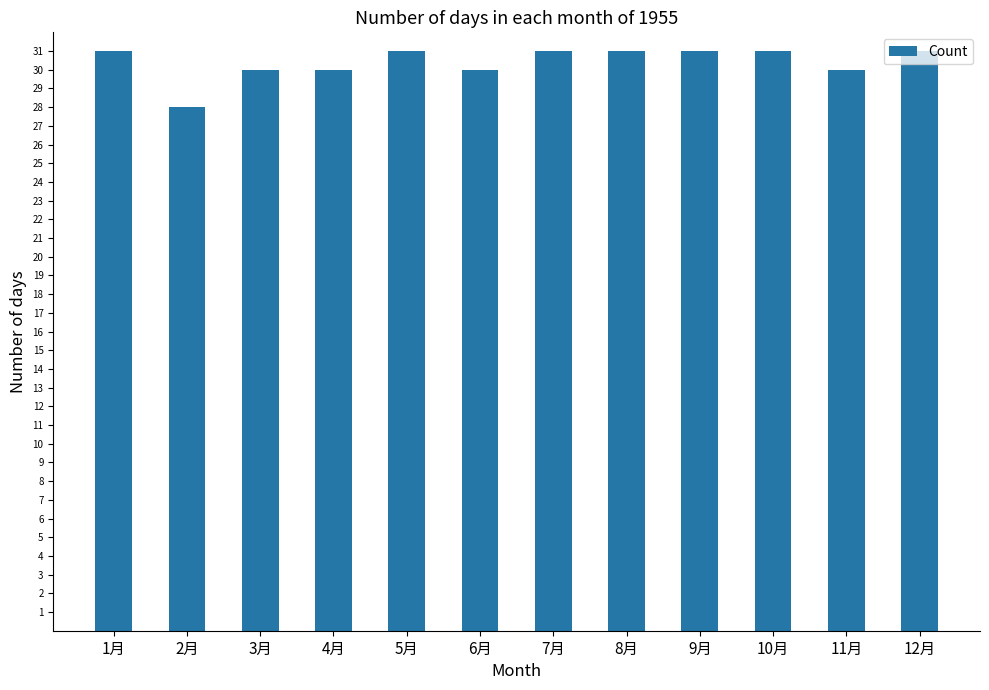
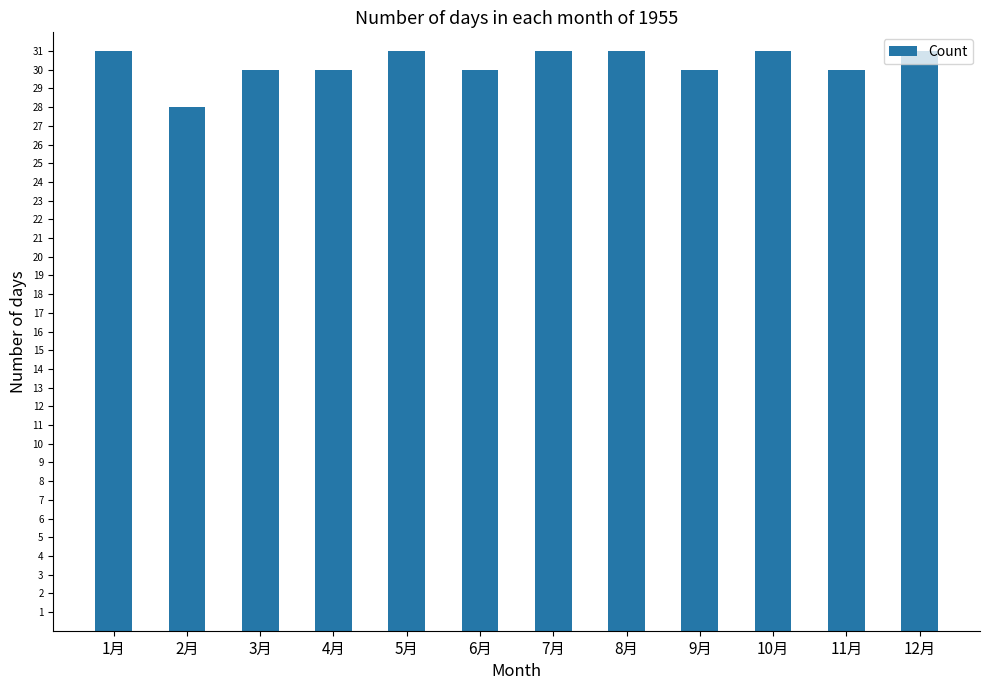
9月: 31 -> 30
